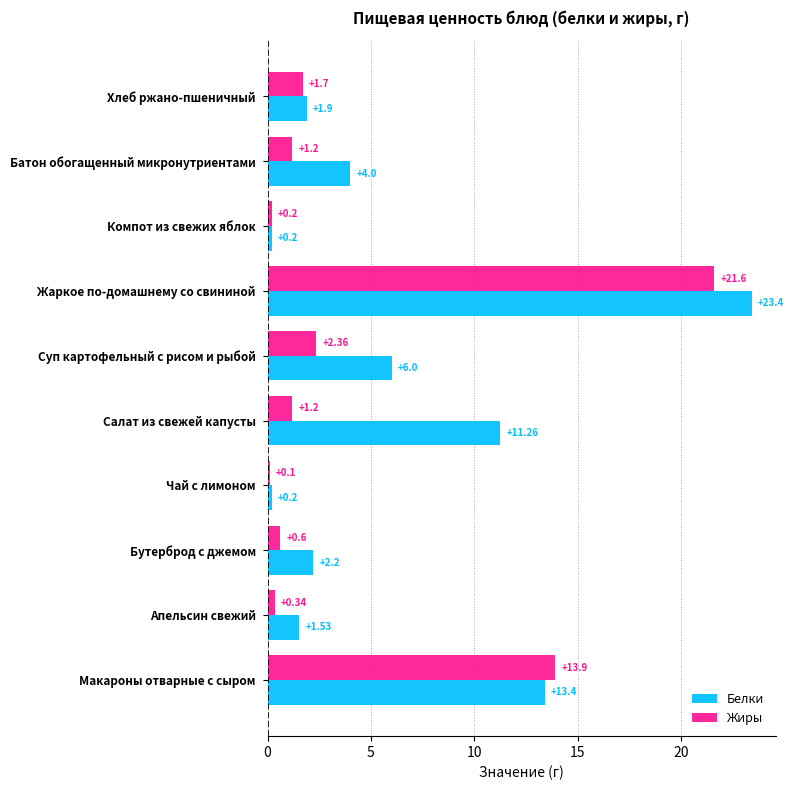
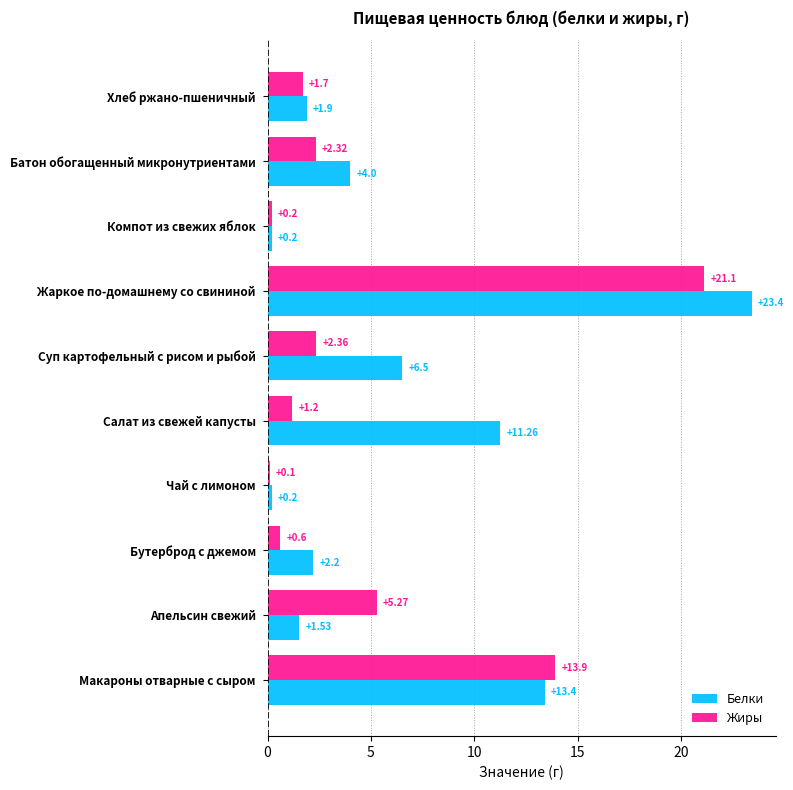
Жиры, Батон обогащенный микронутриентами: +1.2 -> +2.32
Жиры, Жаркое по-домашнему со свининой: +21.6 -> +21.1
Белки, Суп картофельный с рисом и рыбой: +6.0 -> +6.5
Жиры, Апельсин свежий: +0.34 -> +5.27
